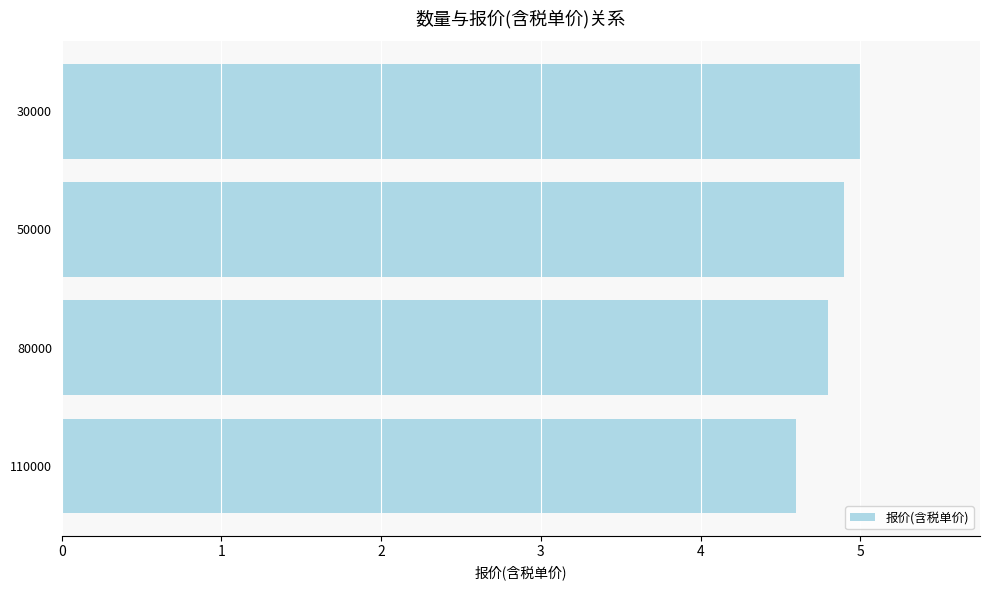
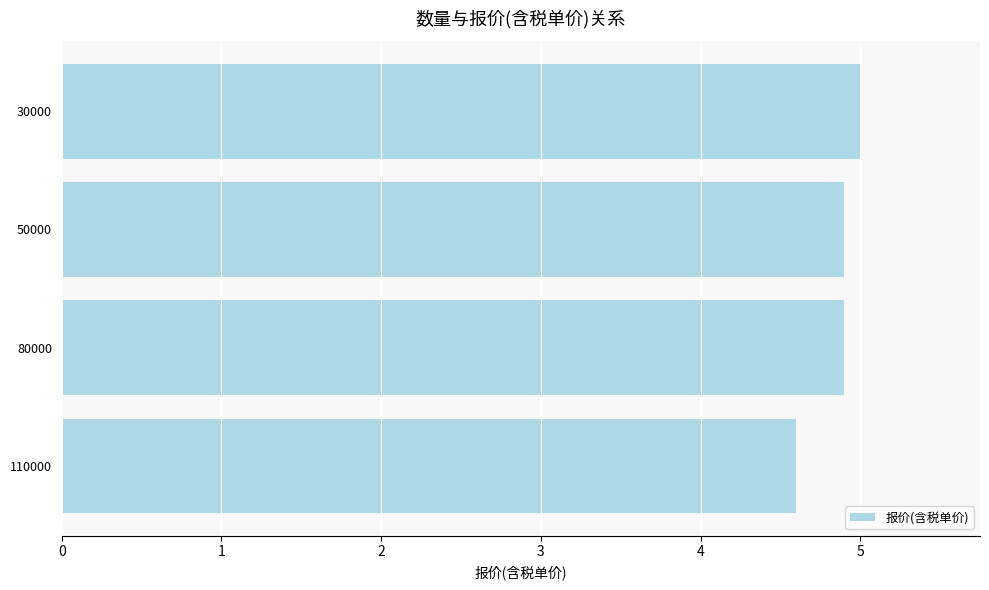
80000: 4.8 -> 4.9
